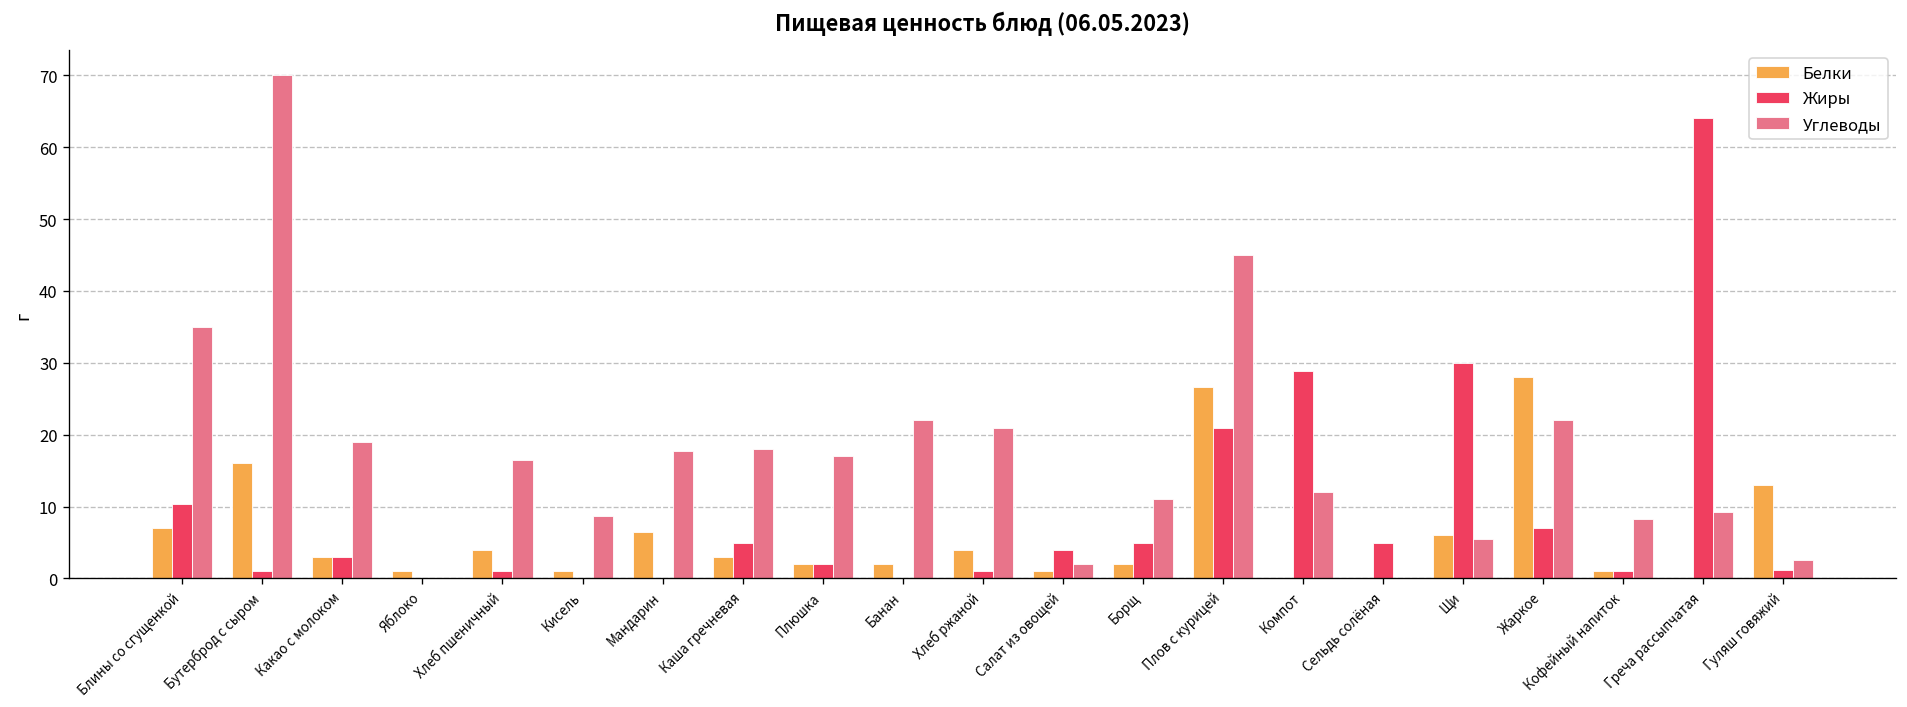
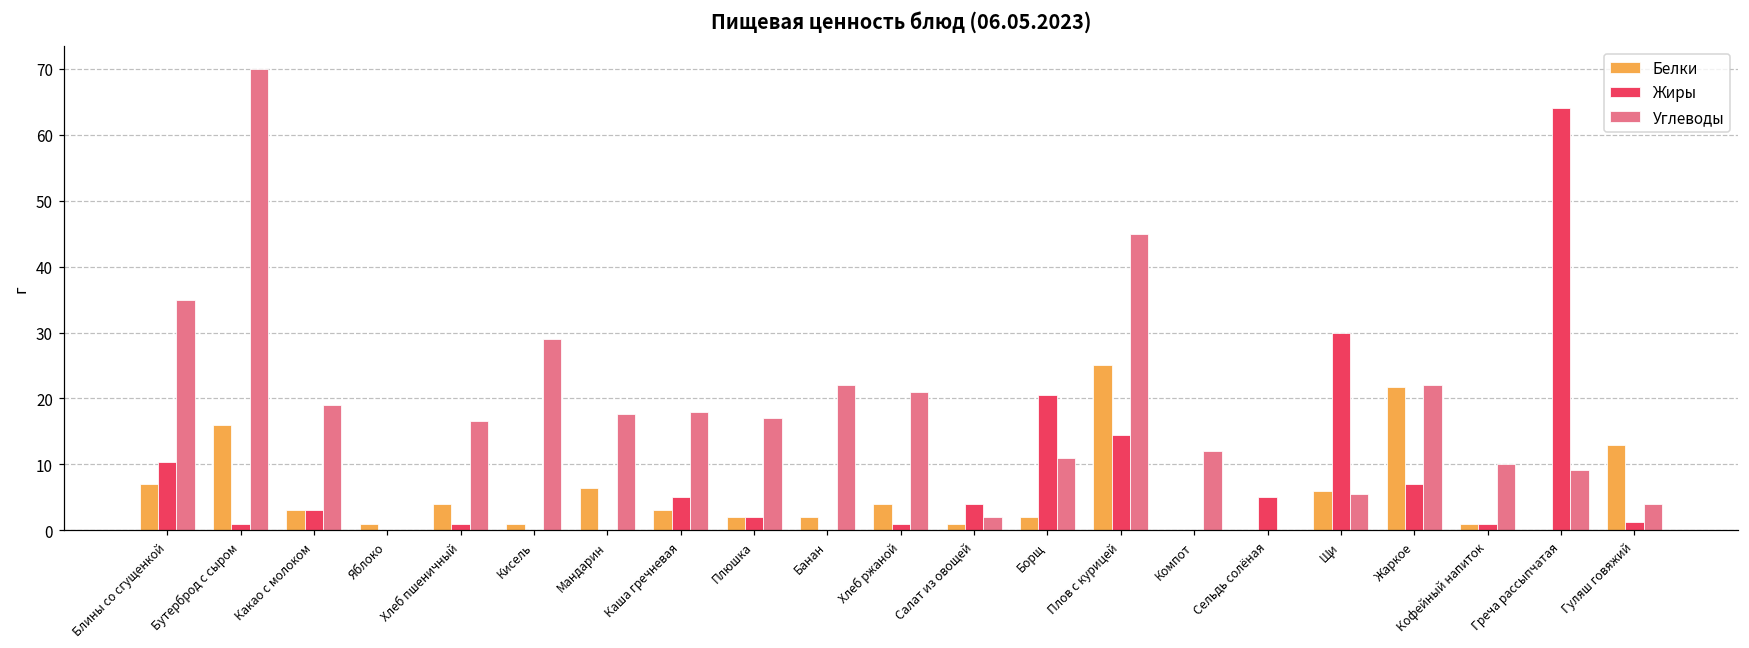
Углеводы, Кисель: 9 -> 29
Жиры, Борщ: 5 -> 21
Белки, Плов с курицей: 27 -> 25
Жиры, Плов с курицей: 21 -> 14
Жиры, Компот: 29 -> 0
Белки, Жаркое: 28 -> 22
Углеводы, Кофейный напиток: 8 -> 10
Углеводы, Гуляш говяжий: 3 -> 4
